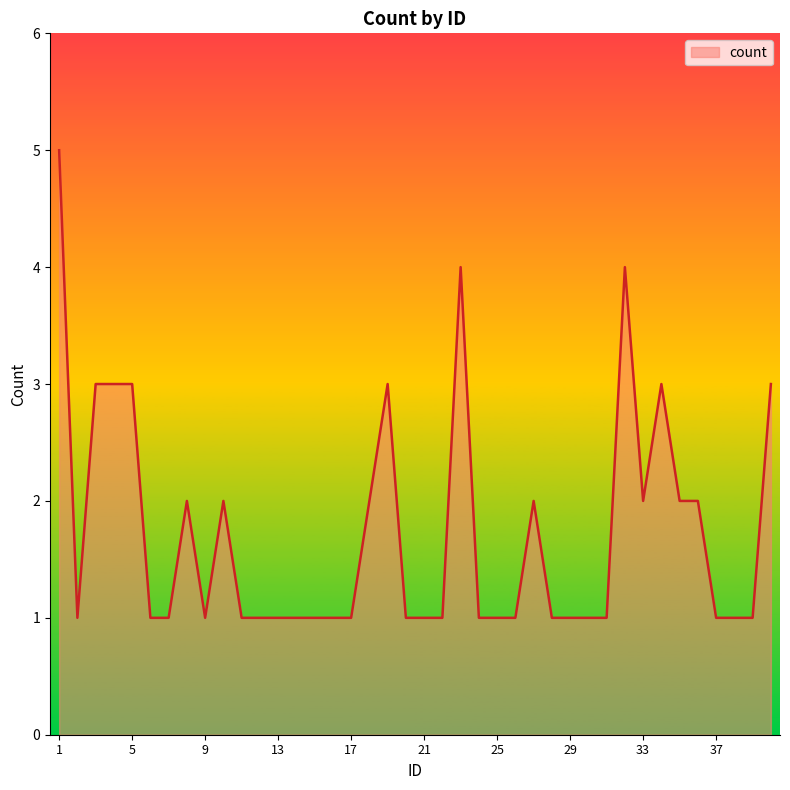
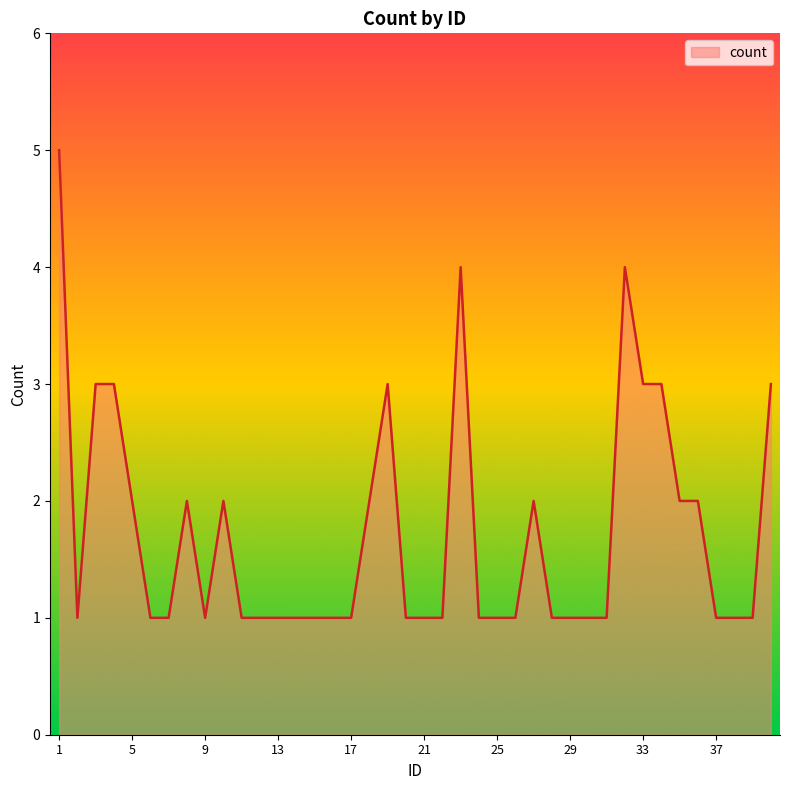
5: 3 -> 2
33: 2 -> 3
